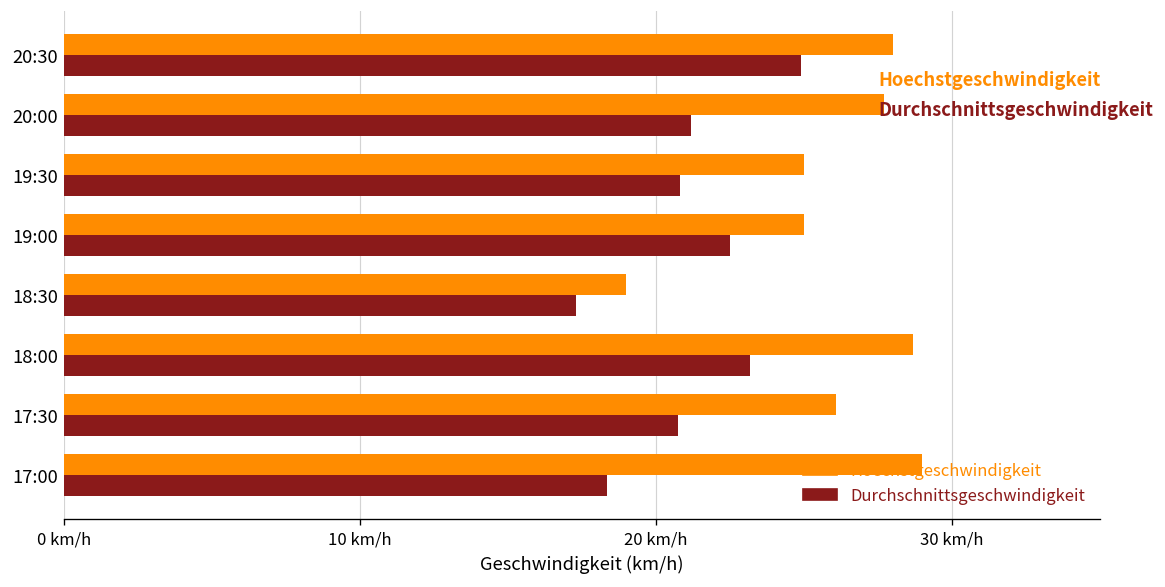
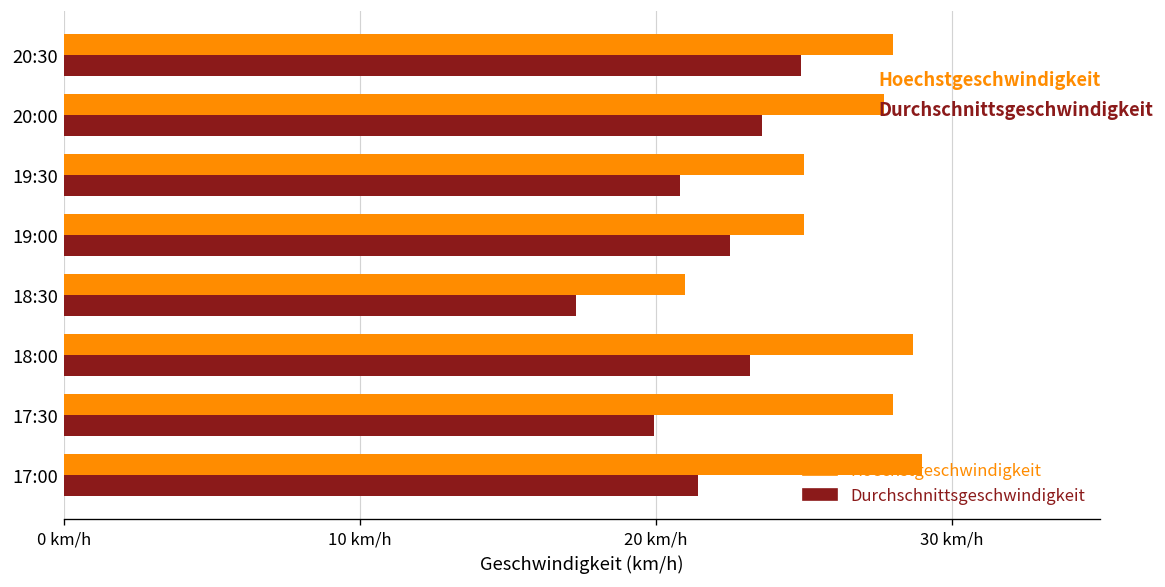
Durchschnittsgeschwindigkeit, 20:00: 21.2 km/h -> 23.6 km/h
Hoechstgeschwindigkeit, 18:30: 19 km/h -> 21 km/h
Hoechstgeschwindigkeit, 17:30: 26.1 km/h -> 28.0 km/h
Durchschnittsgeschwindigkeit, 17:30: 20.8 km/h -> 20.0 km/h
Durchschnittsgeschwindigkeit, 17:00: 18.4 km/h -> 21.4 km/h
